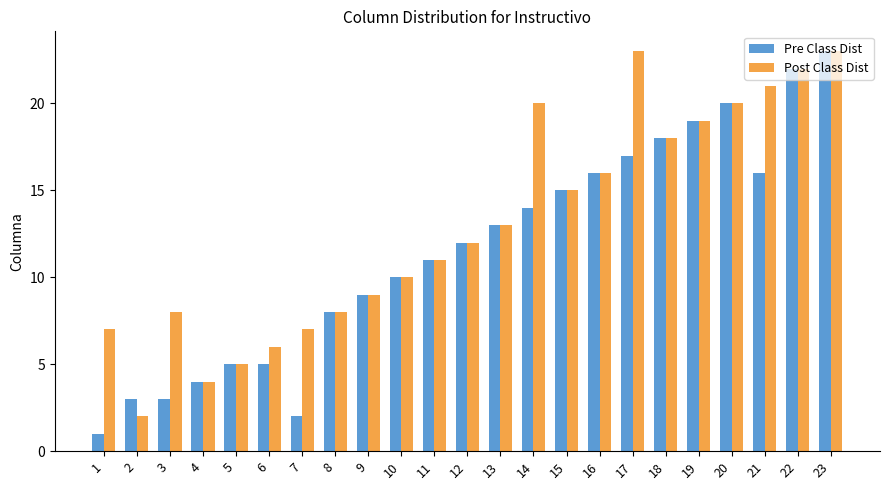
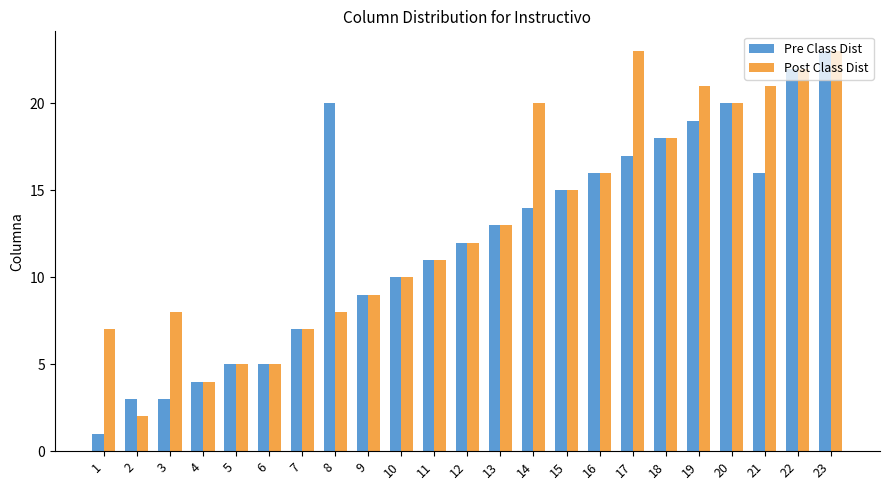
Post Class Dist, 6: 6 -> 5
Pre Class Dist, 7: 2 -> 7
Pre Class Dist, 8: 8 -> 20
Post Class Dist, 19: 19 -> 21
